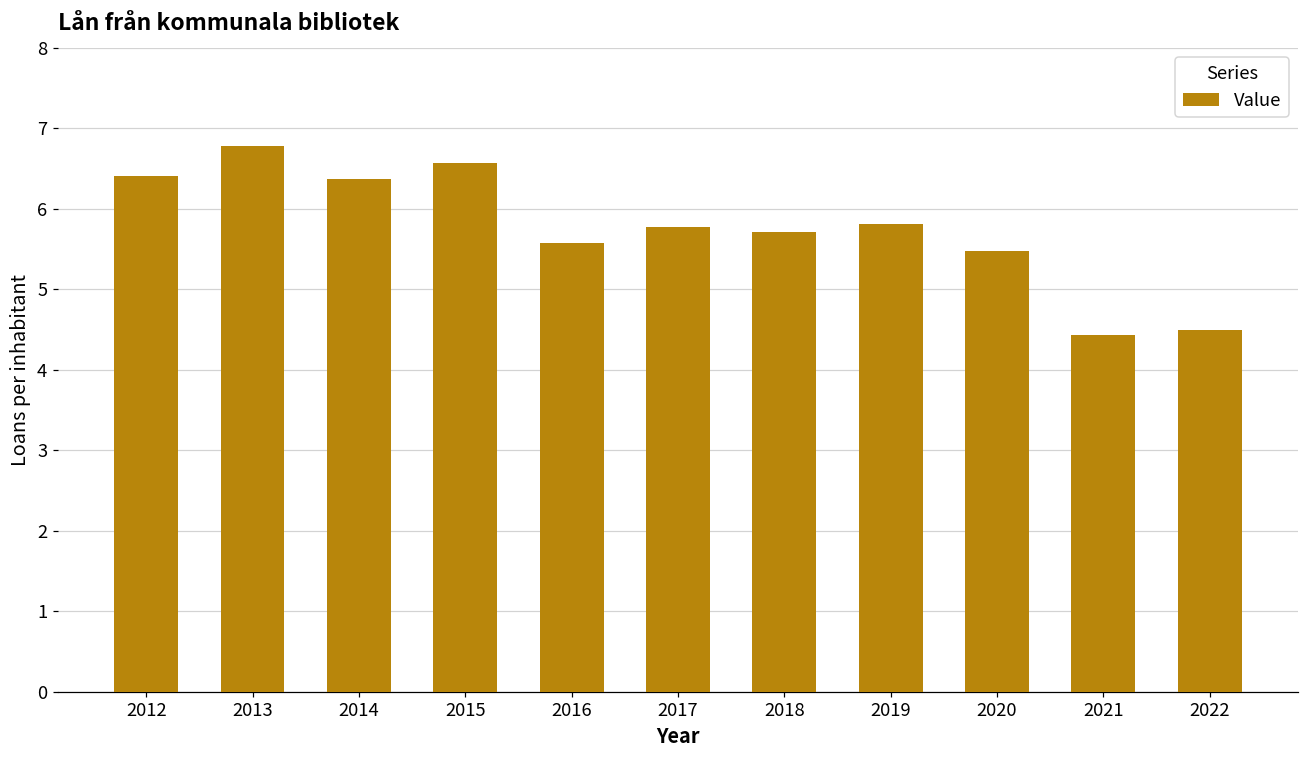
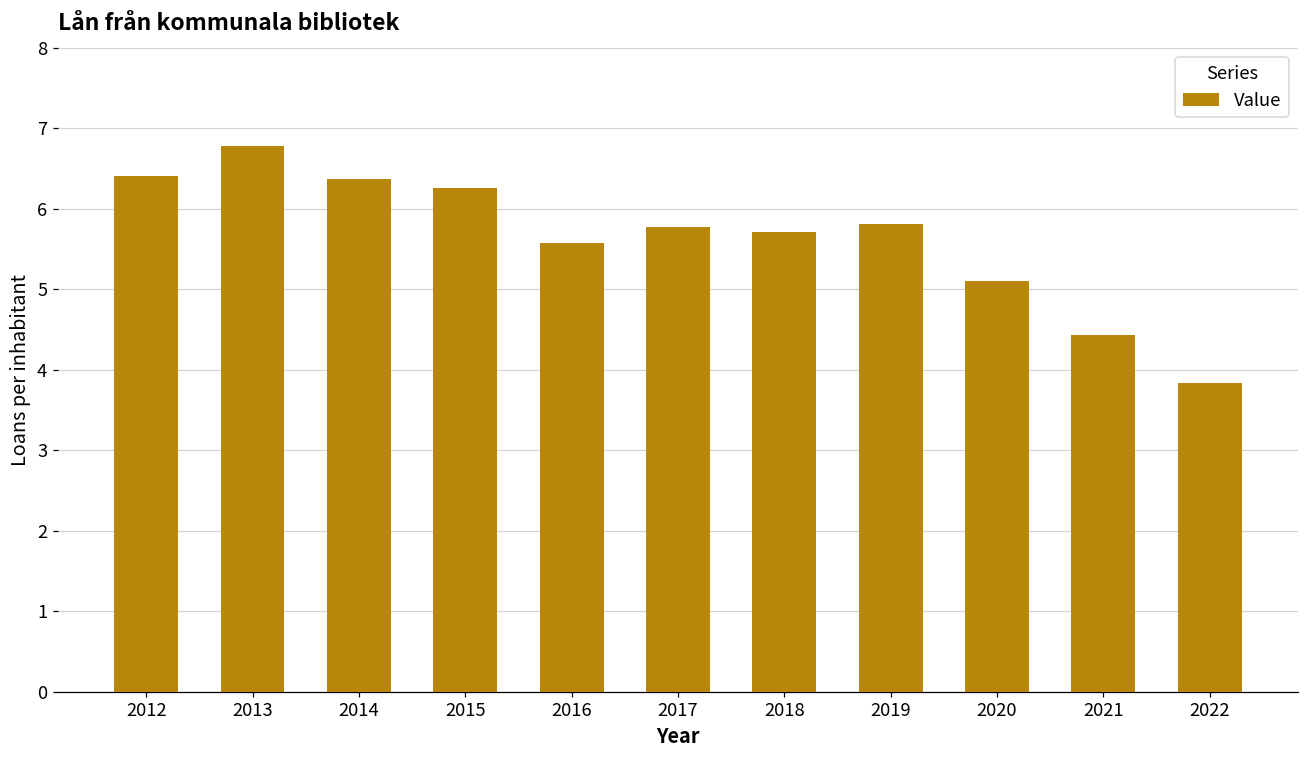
2015: 6.6 -> 6.3
2020: 5.5 -> 5.1
2022: 4.5 -> 3.8
